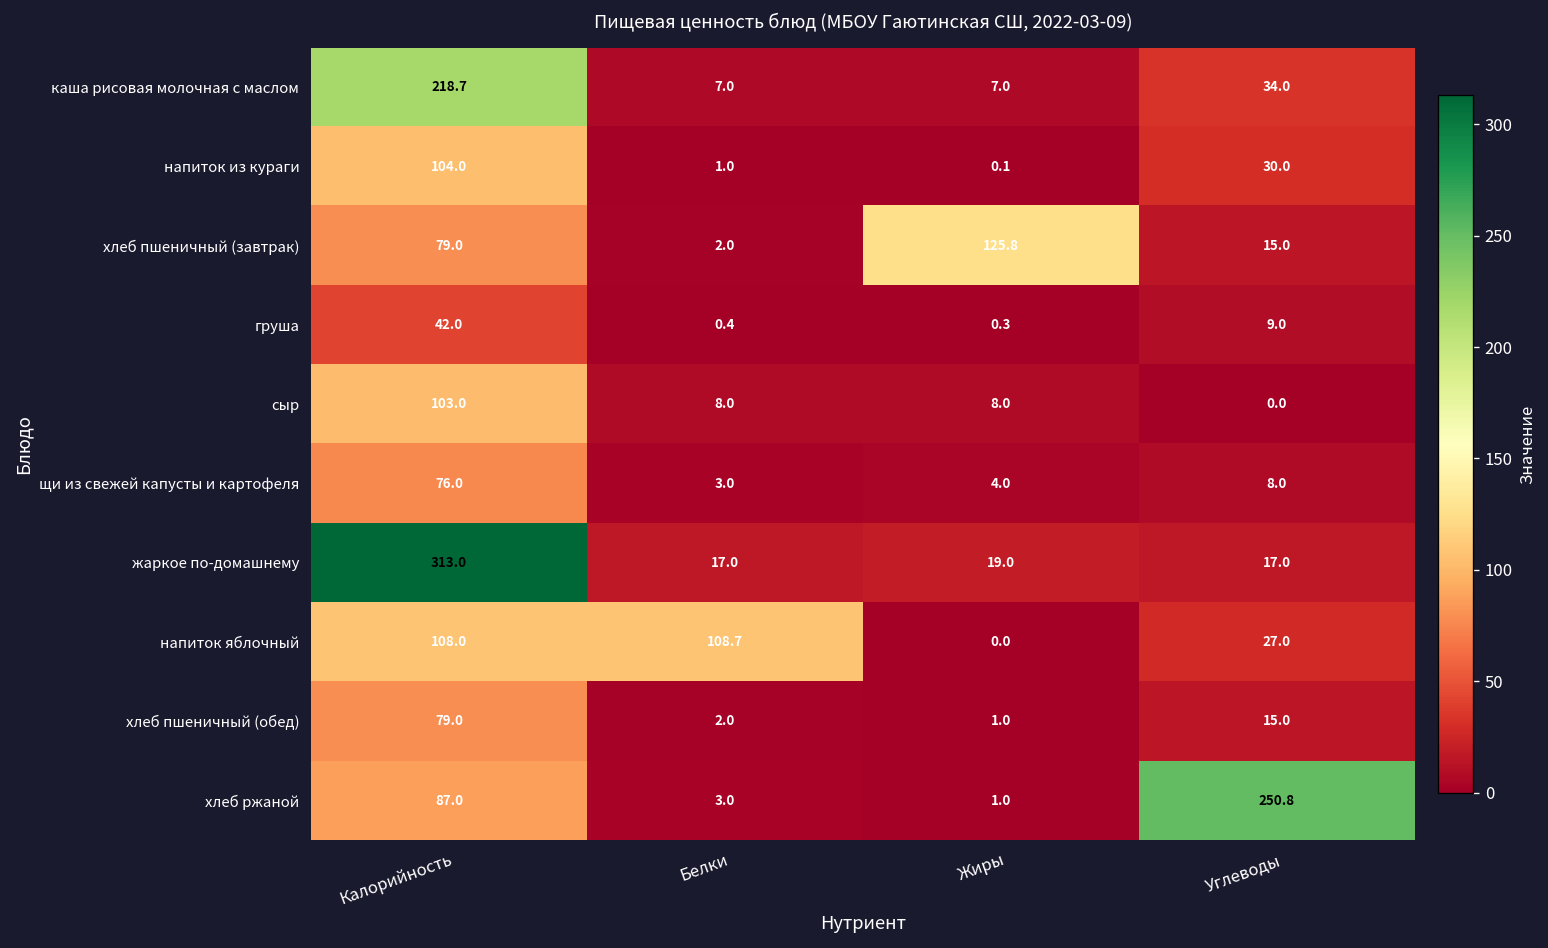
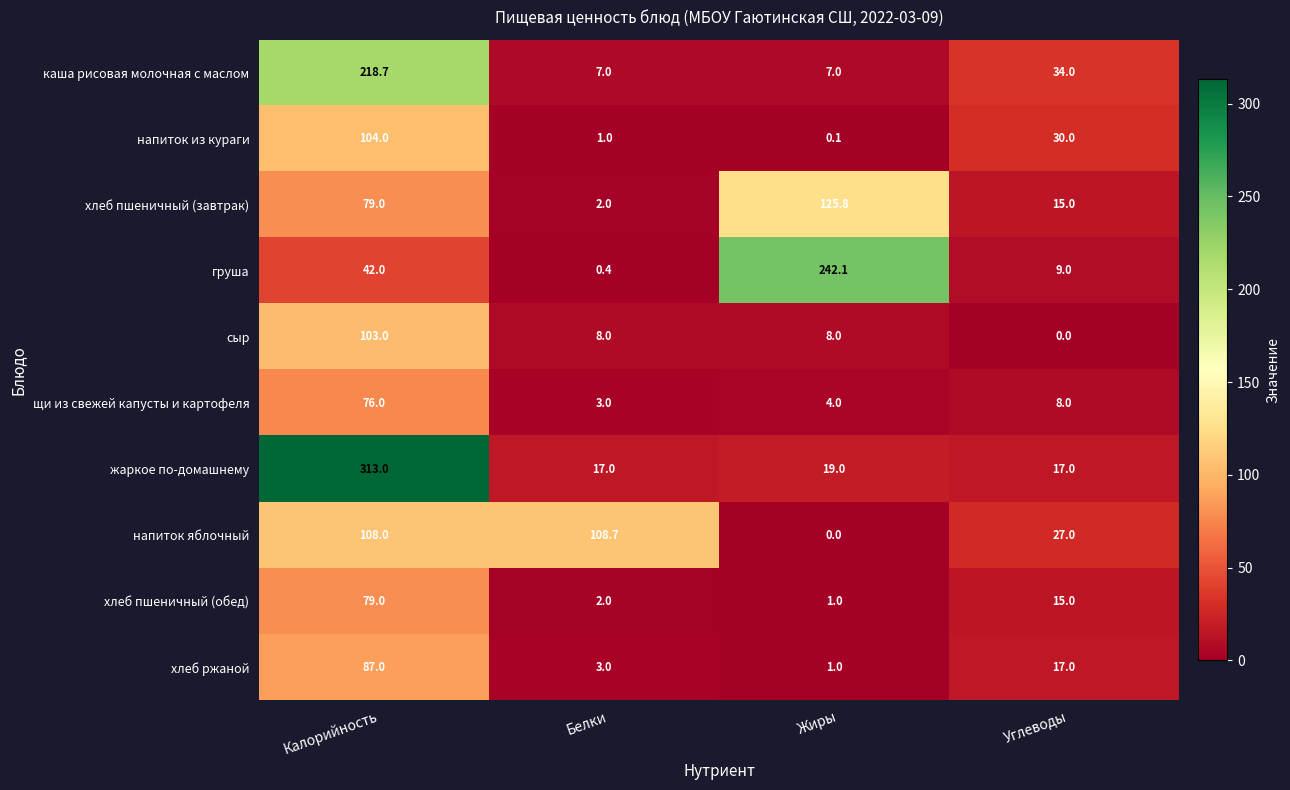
груша, Жиры: 0.3 -> 242.1
хлеб ржаной, Углеводы: 250.8 -> 17.0
